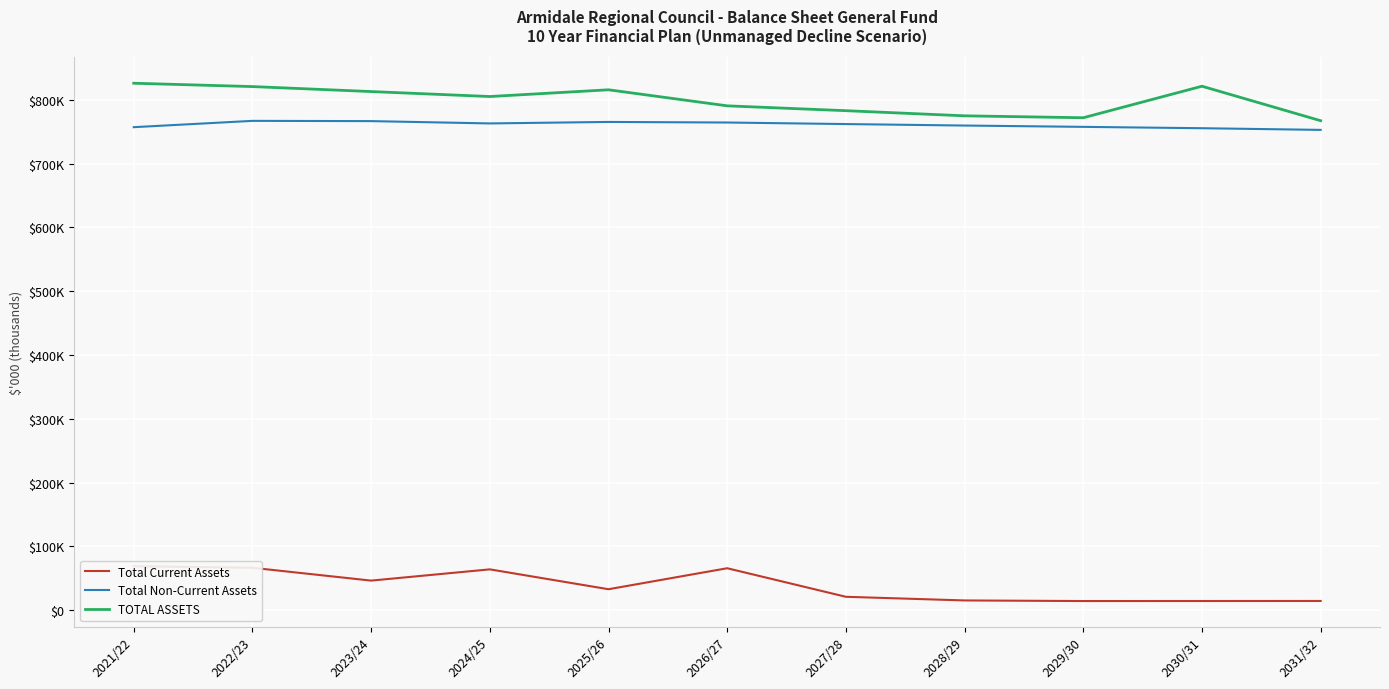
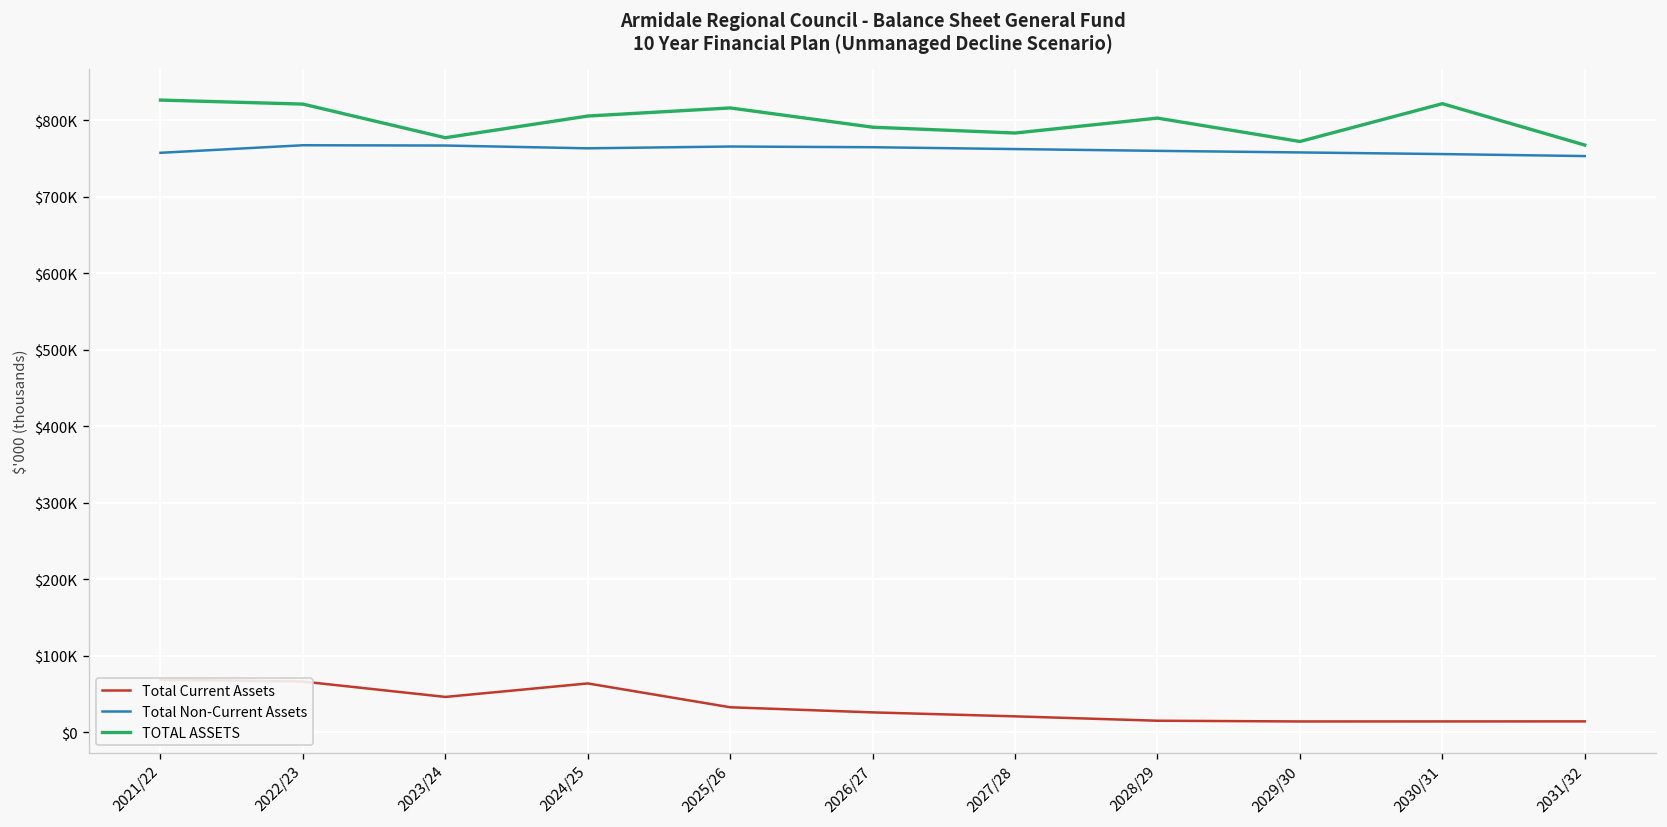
TOTAL ASSETS, 2023/24: $810000 -> $780000
Total Current Assets, 2026/27: $70000 -> $30000
TOTAL ASSETS, 2028/29: $780000 -> $800000
